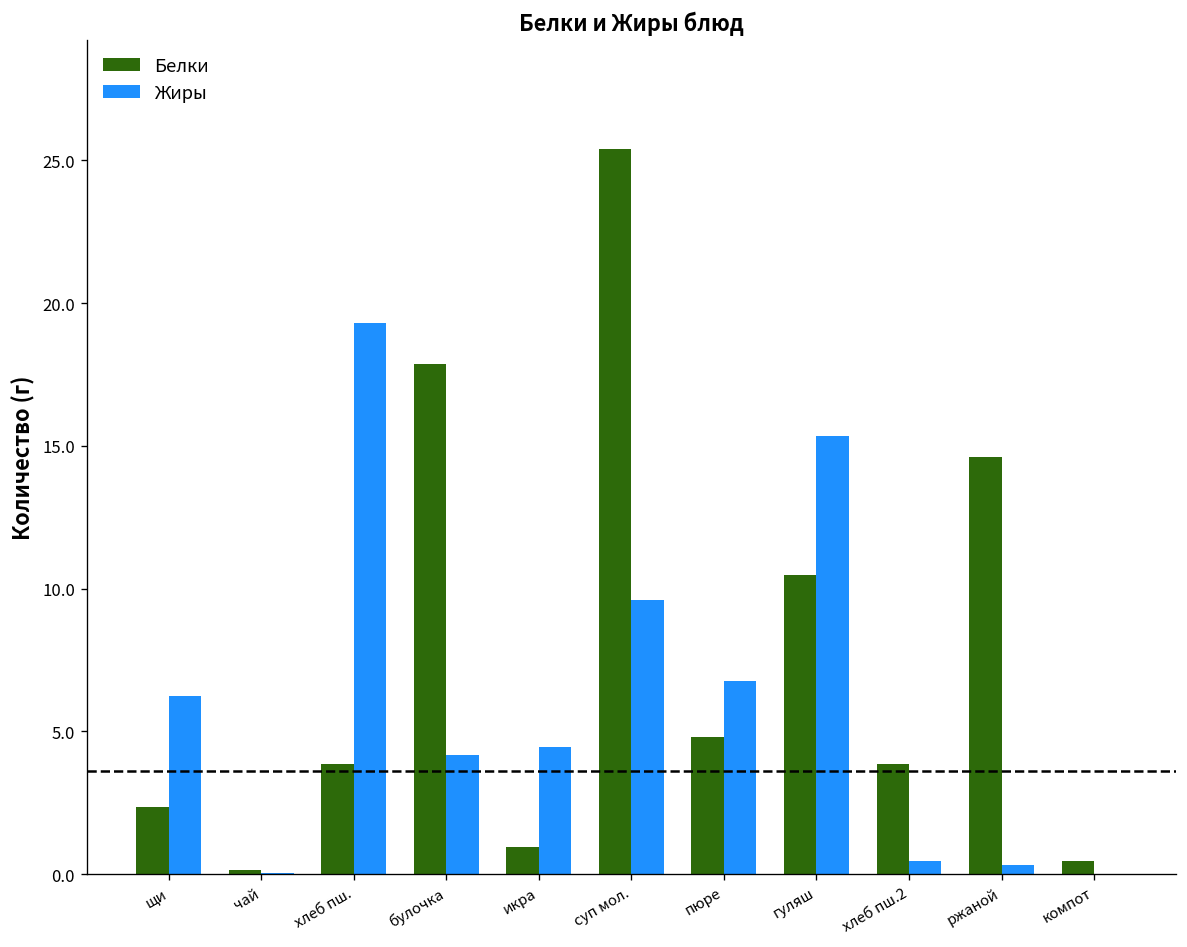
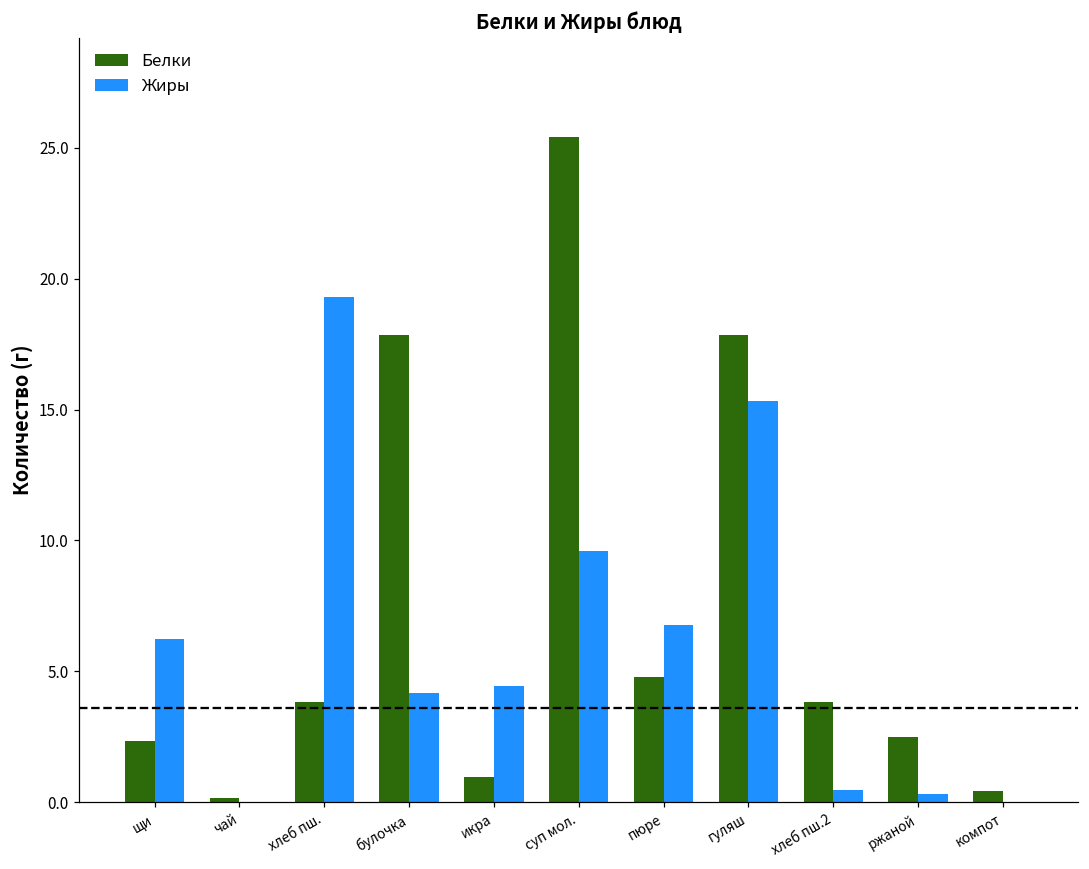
Белки, гуляш: 10.5 -> 17.9
Белки, ржаной: 14.6 -> 2.5
